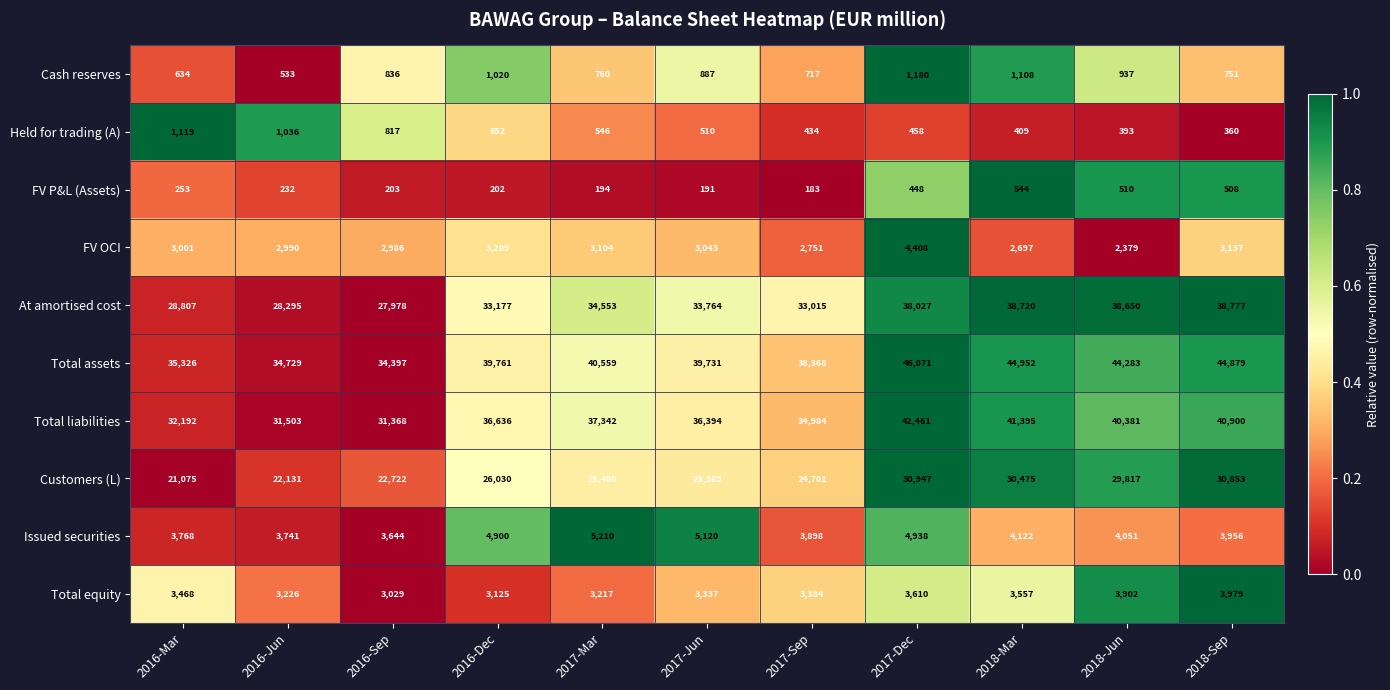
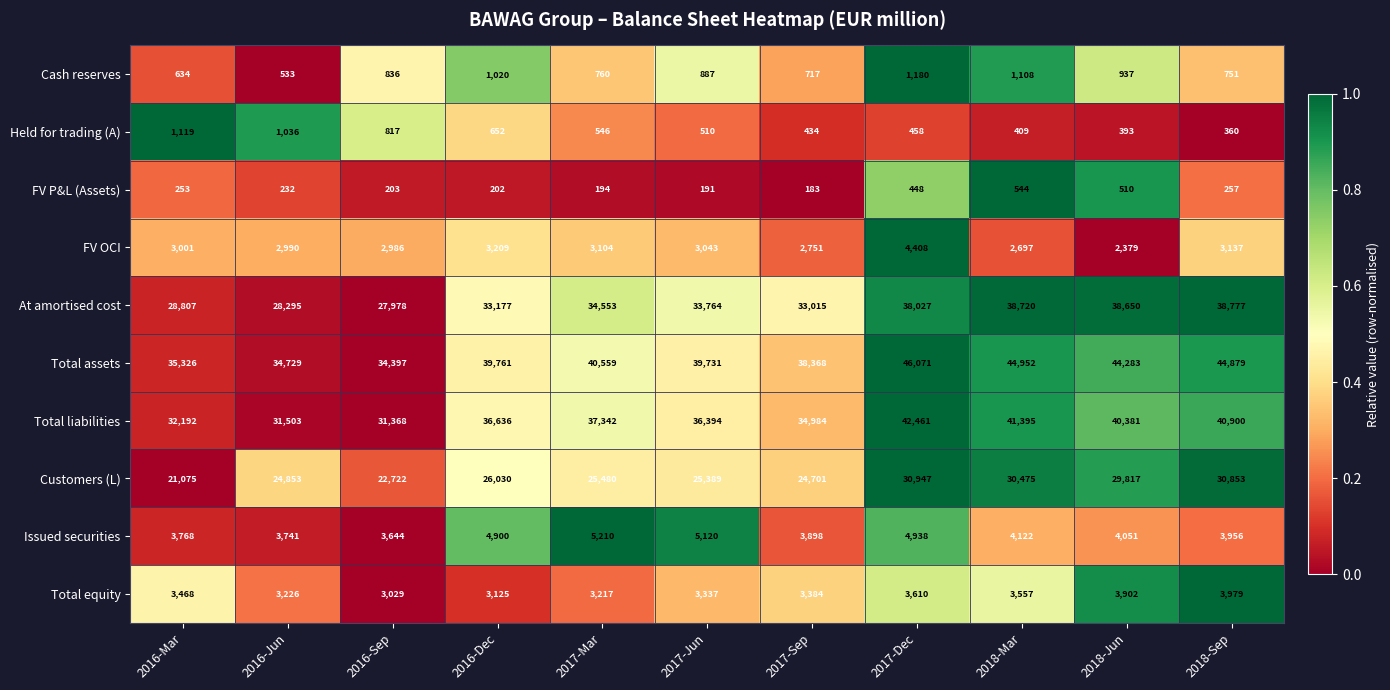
FV P&L (Assets), 2018-Sep: 508 -> 257
Customers (L), 2016-Jun: 22,131 -> 24,853
